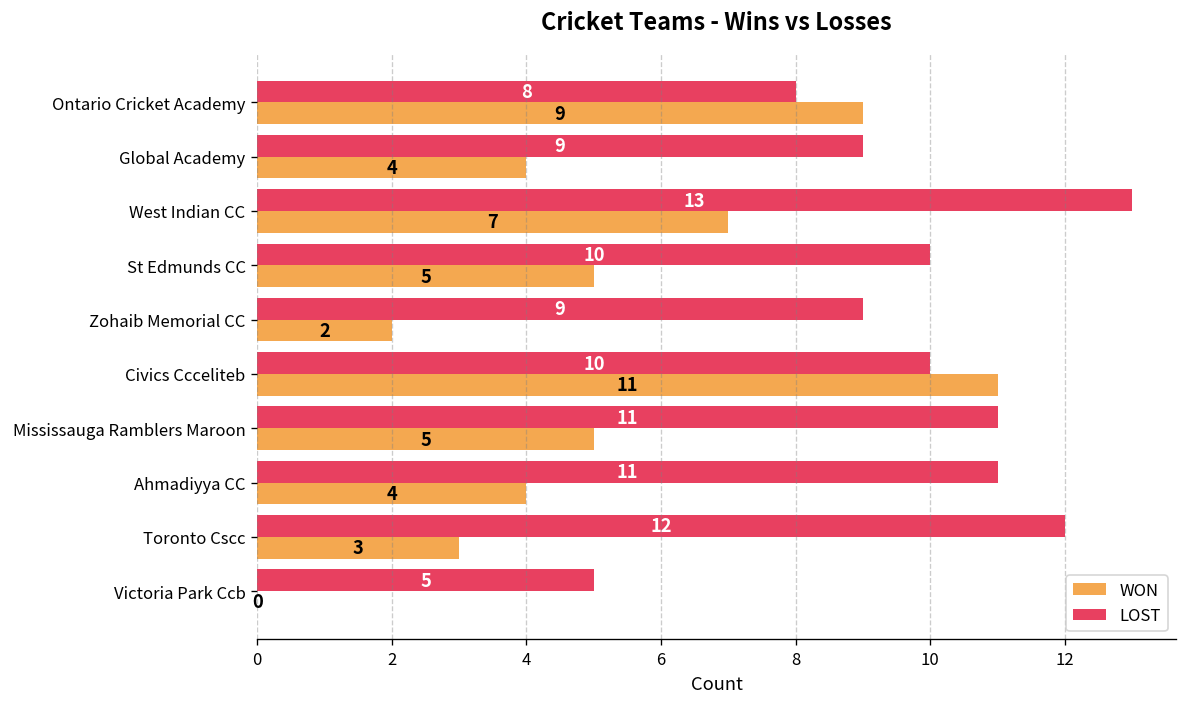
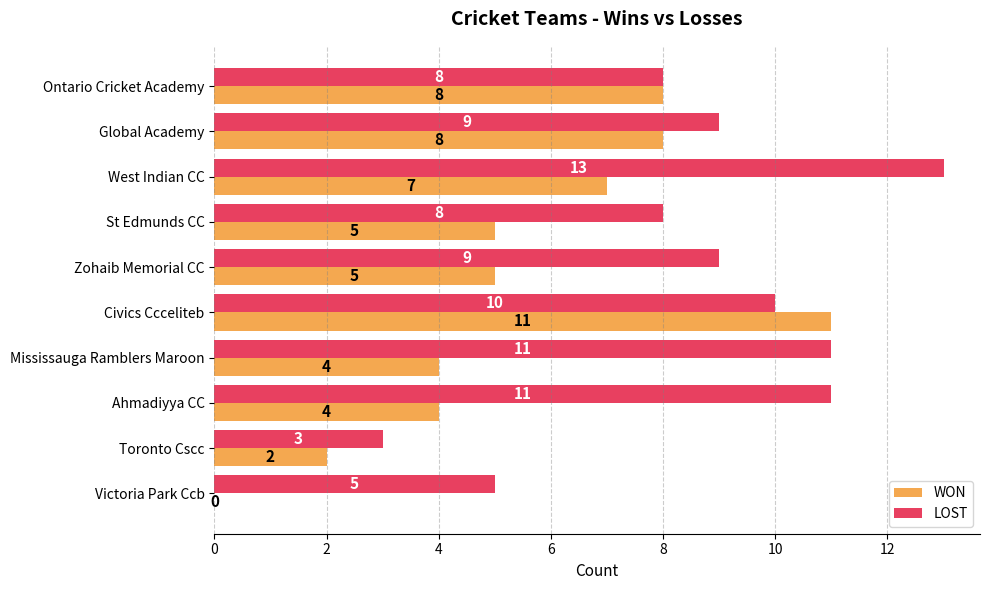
WON, Ontario Cricket Academy: 9 -> 8
WON, Global Academy: 4 -> 8
LOST, St Edmunds CC: 10 -> 8
WON, Zohaib Memorial CC: 2 -> 5
WON, Mississauga Ramblers Maroon: 5 -> 4
LOST, Toronto Cscc: 12 -> 3
WON, Toronto Cscc: 3 -> 2
